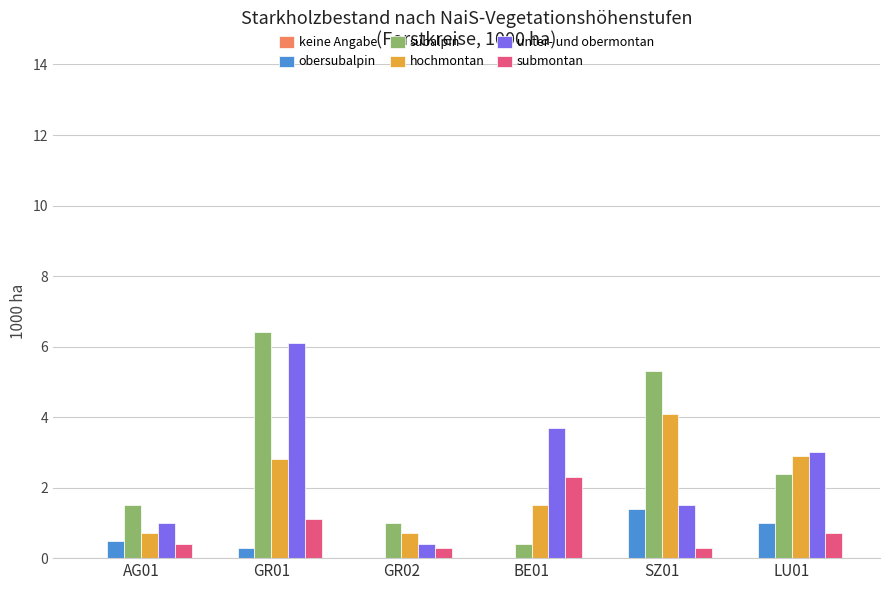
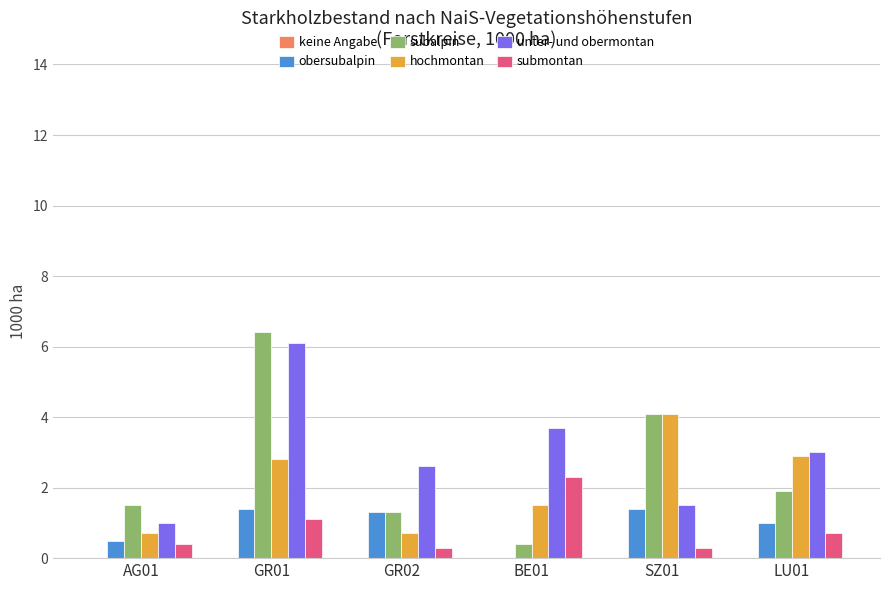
obersubalpin, GR01: 0.3 -> 1.4
obersubalpin, GR02: 0.0 -> 1.3
subalpin, GR02: 1.0 -> 1.3
unter- und obermontan, GR02: 0.4 -> 2.6
subalpin, SZ01: 5.3 -> 4.1
subalpin, LU01: 2.4 -> 1.9
